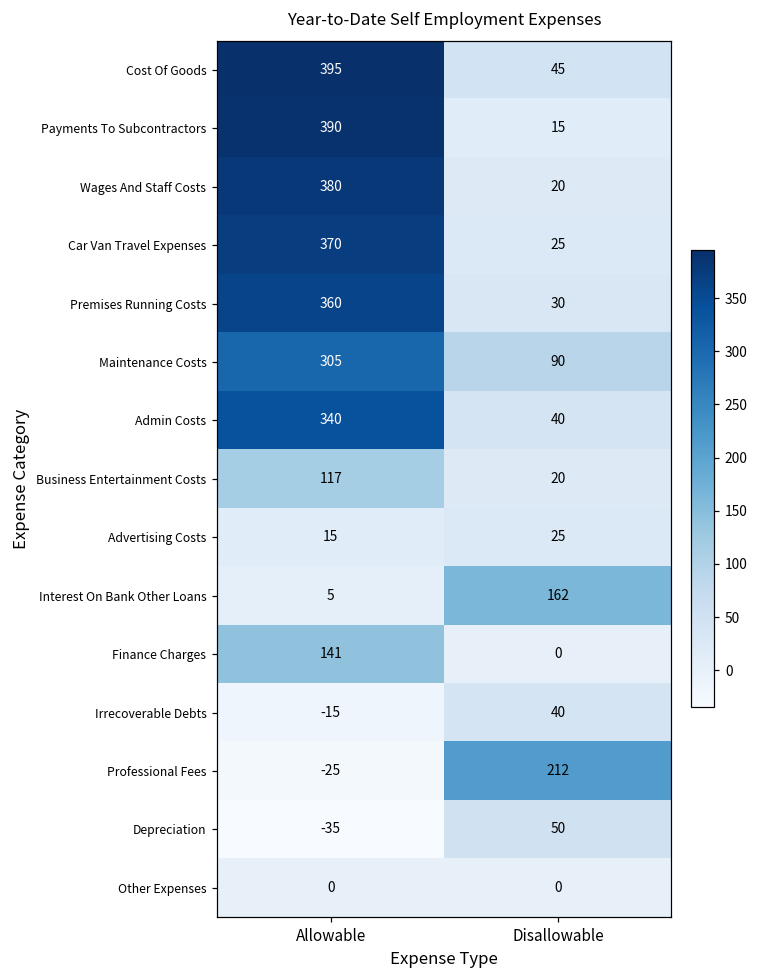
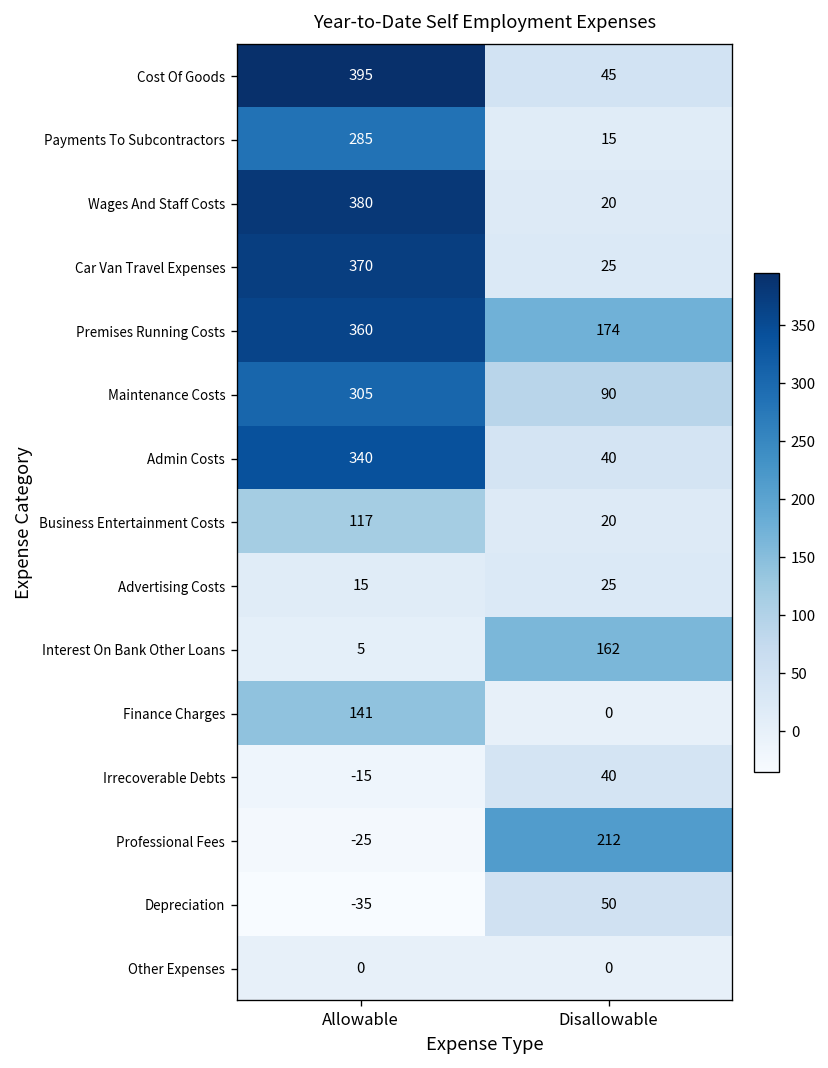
Payments To Subcontractors, Allowable: 390 -> 285
Premises Running Costs, Disallowable: 30 -> 174
